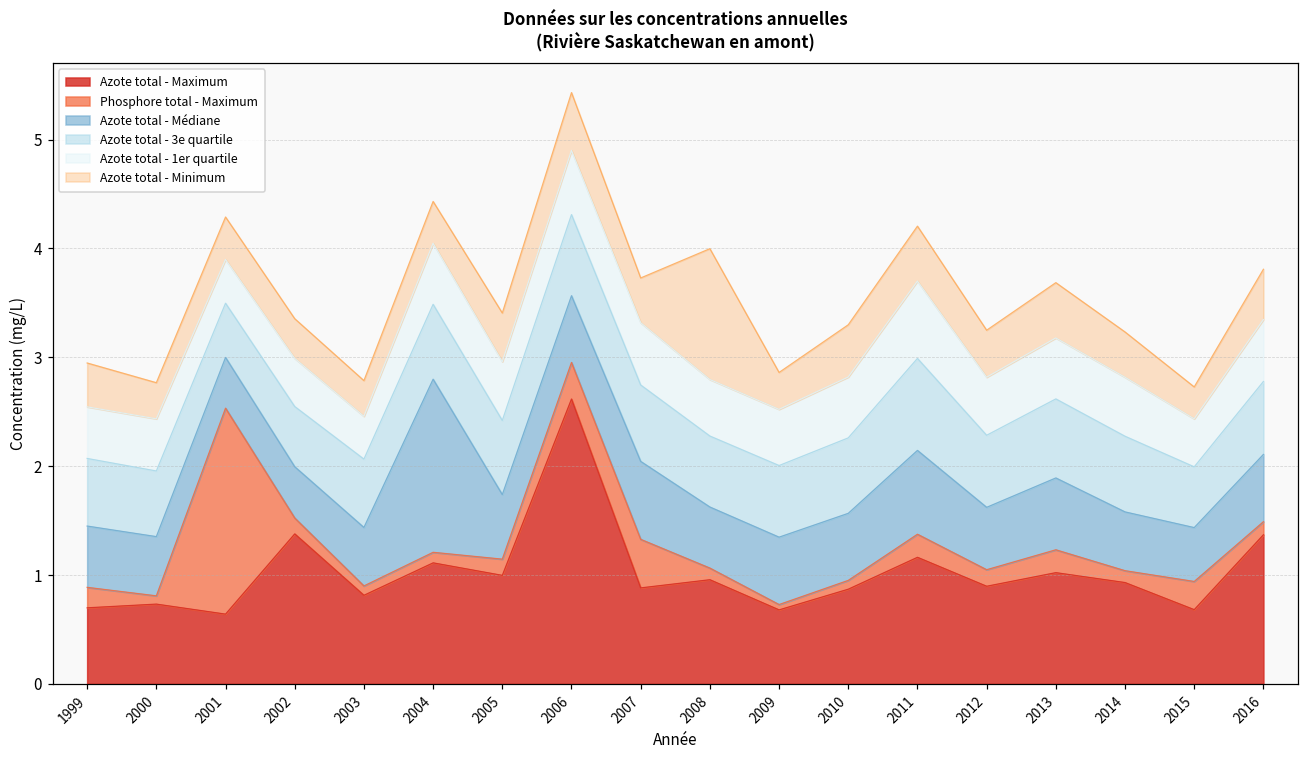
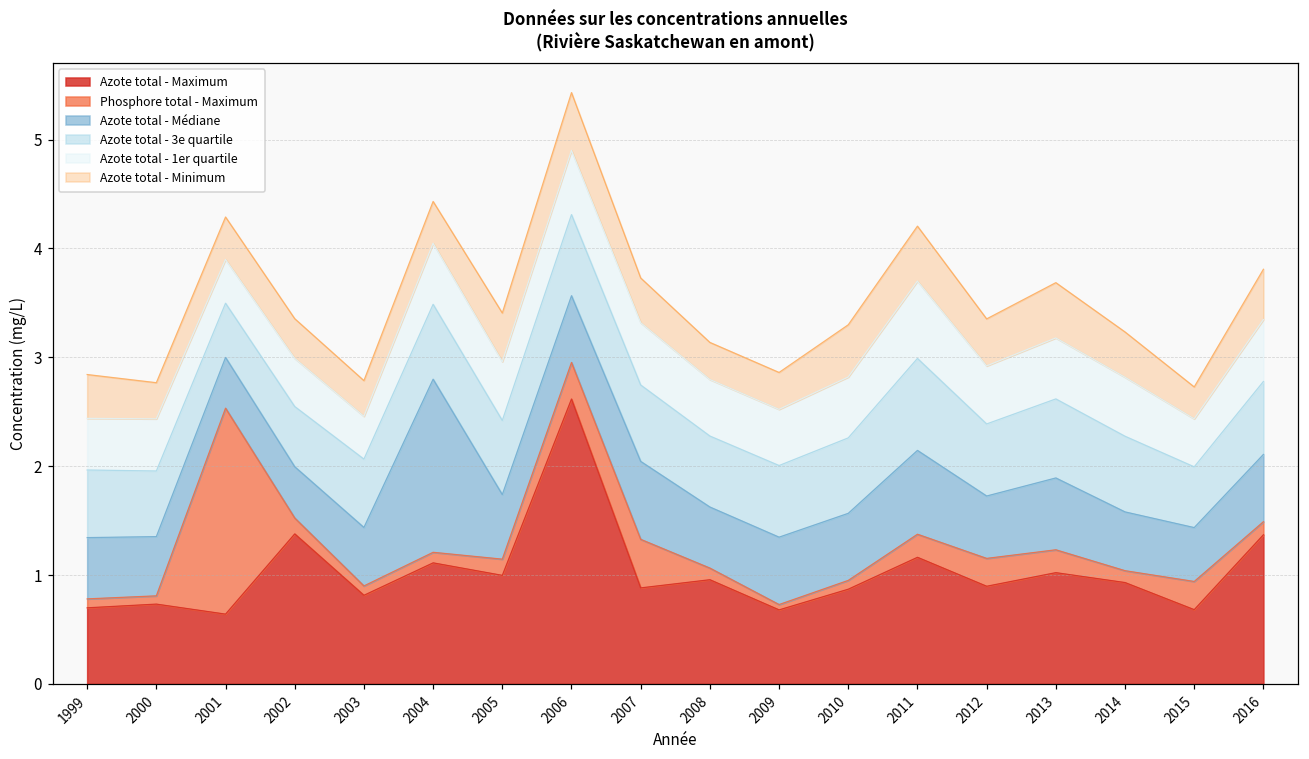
Phosphore total - Maximum, 1999: 0.2 -> 0.1
Azote total - Minimum, 2008: 1.2 -> 0.3
Phosphore total - Maximum, 2012: 0.2 -> 0.3
